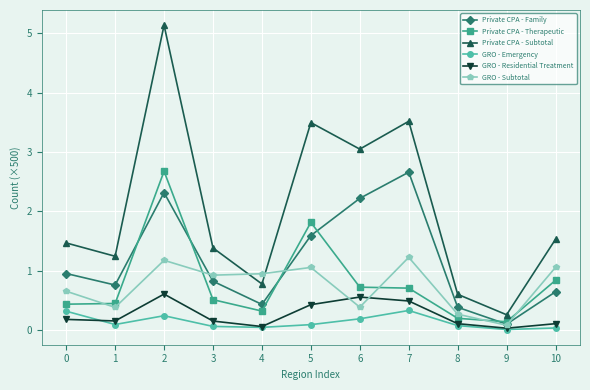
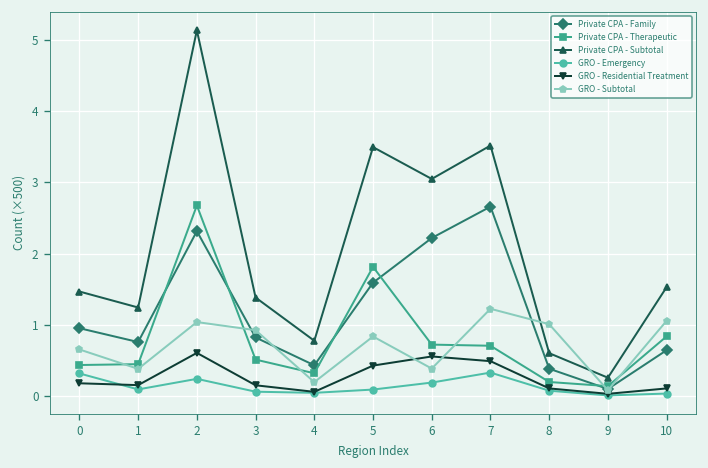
GRO - Subtotal, 2: 1.2 -> 1.0
GRO - Subtotal, 4: 1.0 -> 0.2
GRO - Subtotal, 5: 1.1 -> 0.8
GRO - Subtotal, 8: 0.3 -> 1.0
